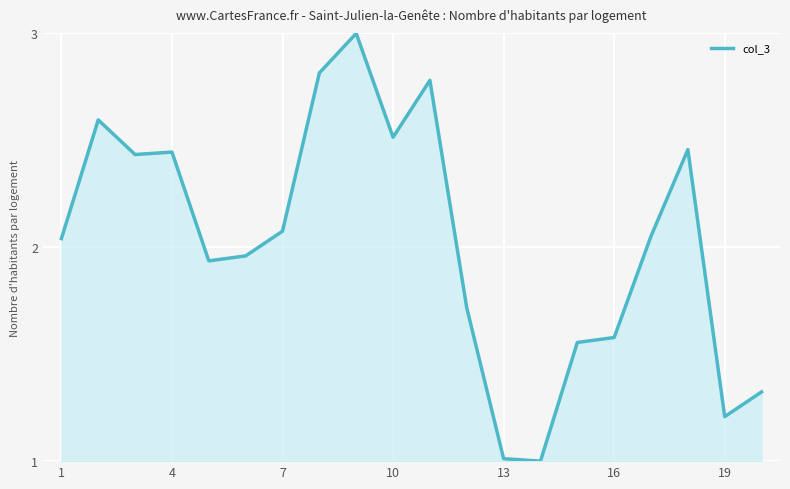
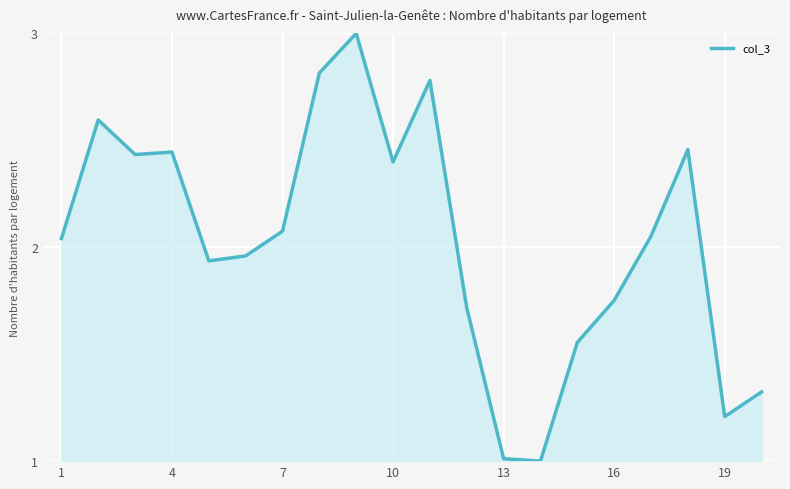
10: 2.51 -> 2.40
16: 1.58 -> 1.75
